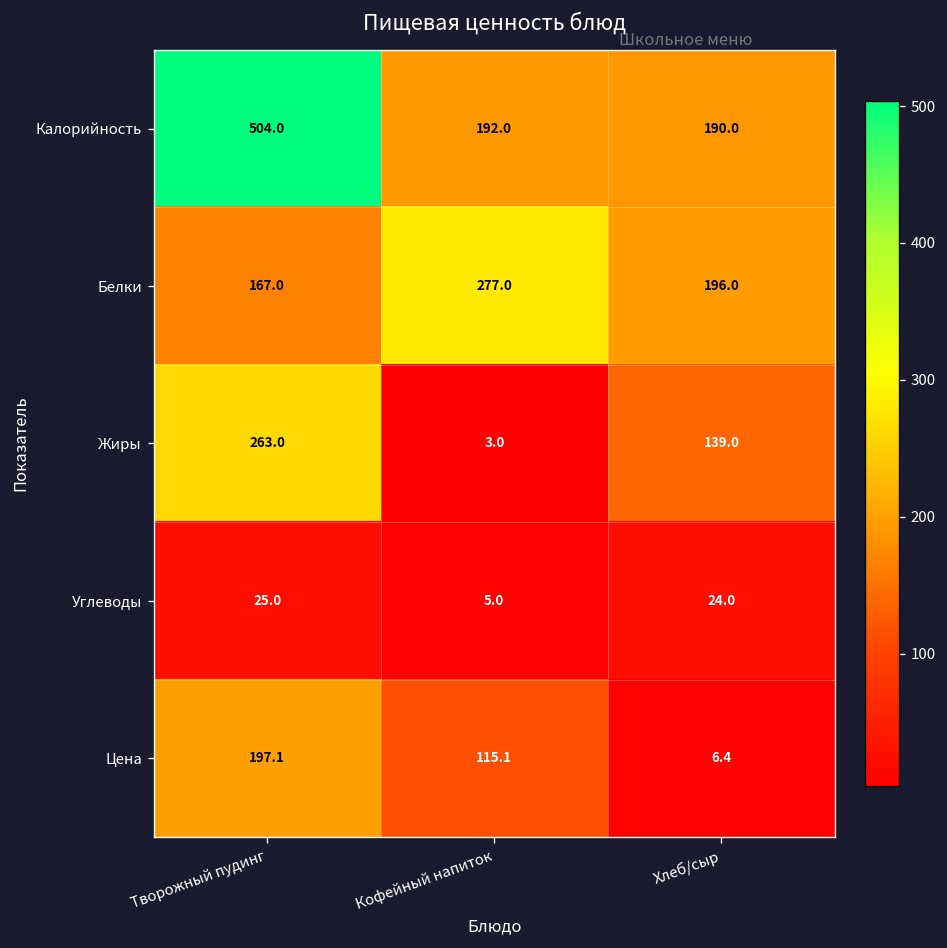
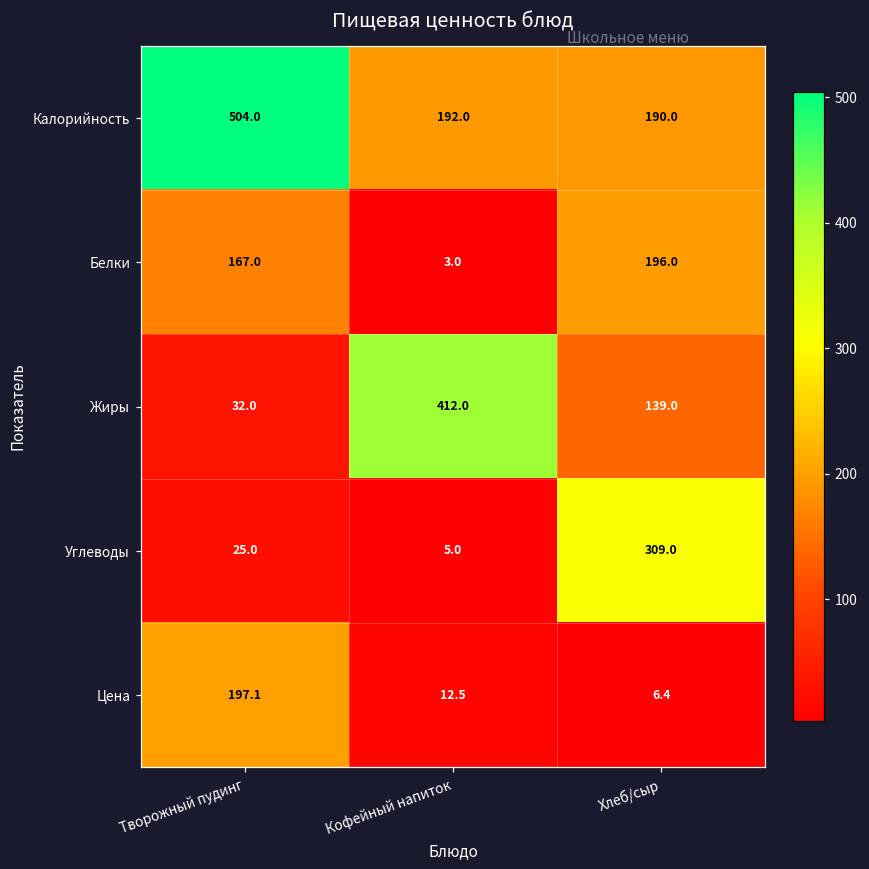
Белки, Кофейный напиток: 277.0 -> 3.0
Жиры, Творожный пудинг: 263.0 -> 32.0
Жиры, Кофейный напиток: 3.0 -> 412.0
Углеводы, Хлеб/сыр: 24.0 -> 309.0
Цена, Кофейный напиток: 115.1 -> 12.5
